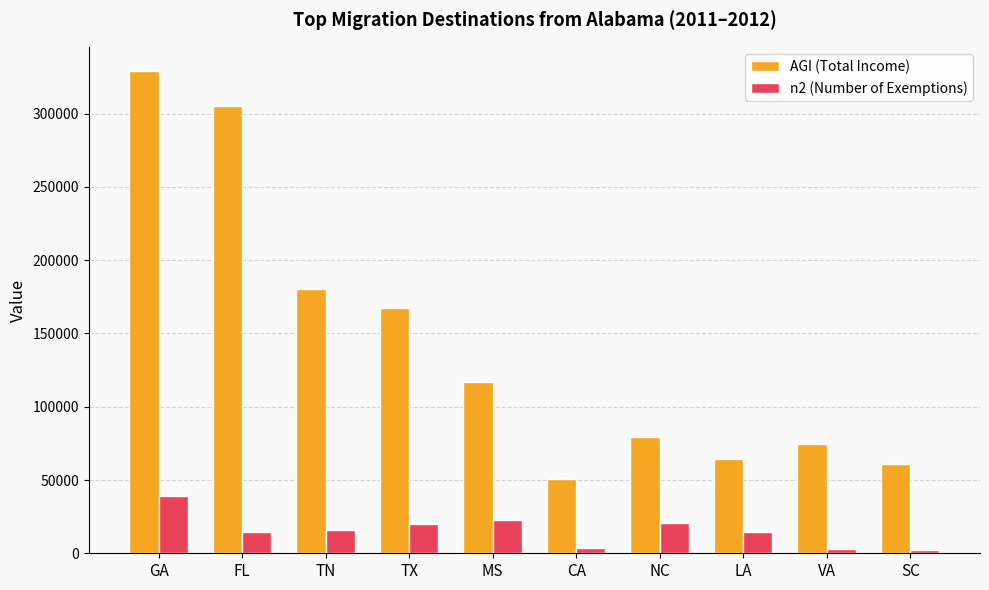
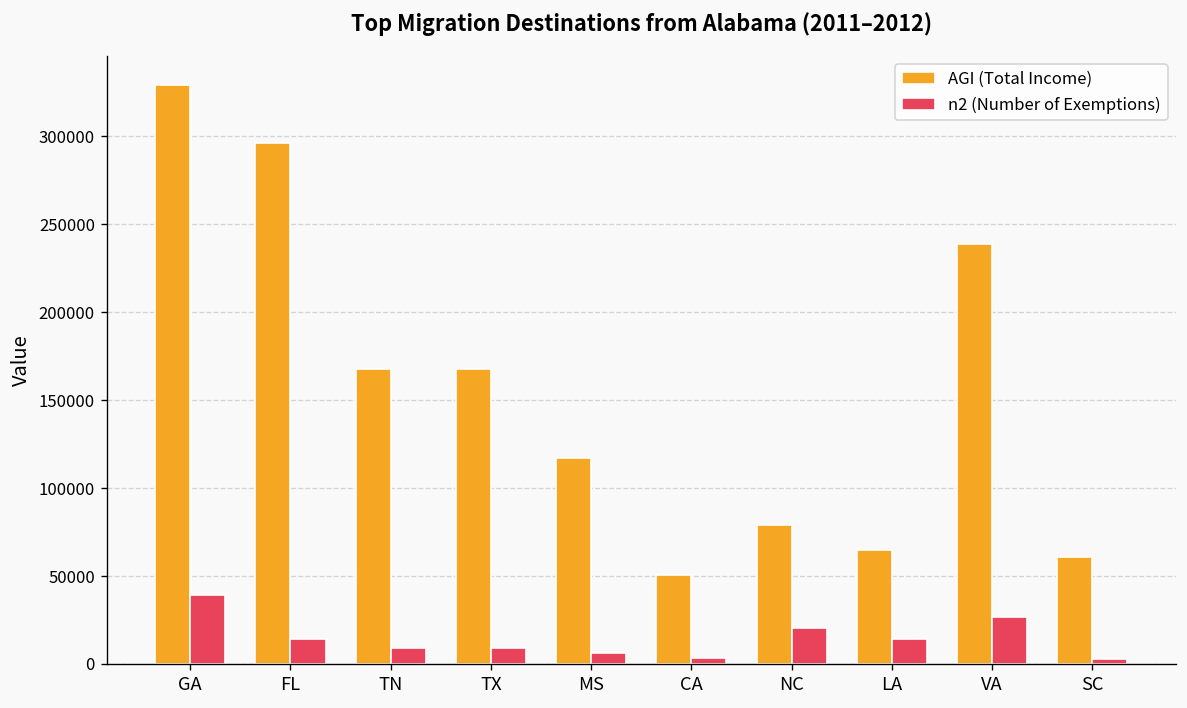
AGI (Total Income), FL: 305000 -> 296000
AGI (Total Income), TN: 180000 -> 168000
n2 (Number of Exemptions), TN: 16000 -> 9000
n2 (Number of Exemptions), TX: 20000 -> 9000
n2 (Number of Exemptions), MS: 23000 -> 6000
AGI (Total Income), VA: 75000 -> 239000
n2 (Number of Exemptions), VA: 3000 -> 27000
